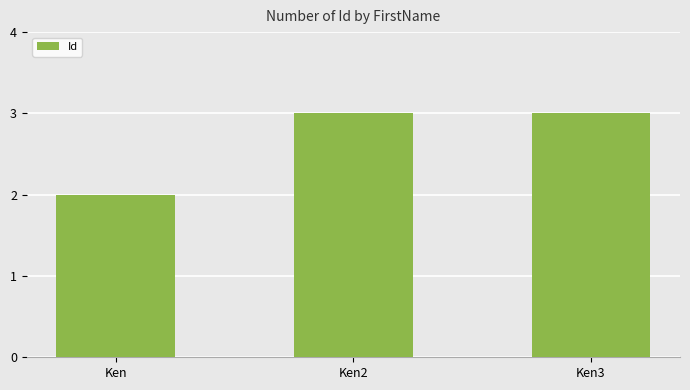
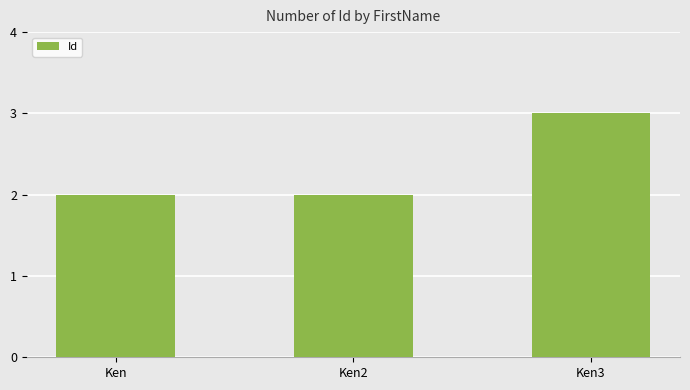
Ken2: 3 -> 2
